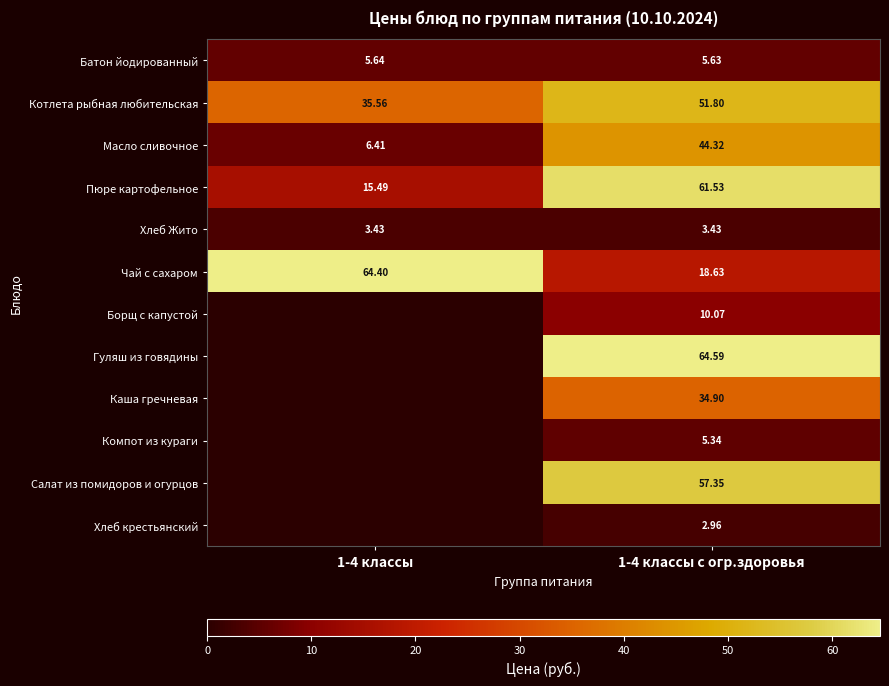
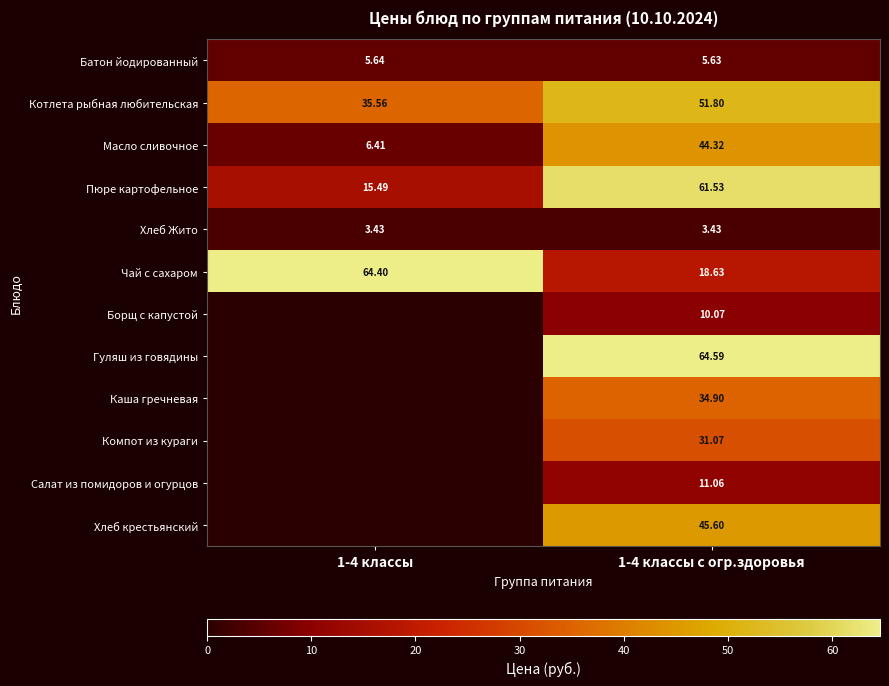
Компот из кураги, 1-4 классы с огр.здоровья: 5.34 -> 31.07
Салат из помидоров и огурцов, 1-4 классы с огр.здоровья: 57.35 -> 11.06
Хлеб крестьянский, 1-4 классы с огр.здоровья: 2.96 -> 45.60
